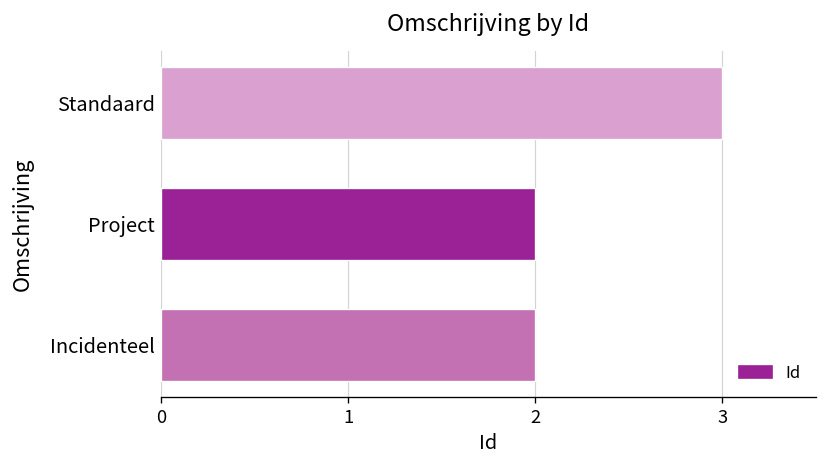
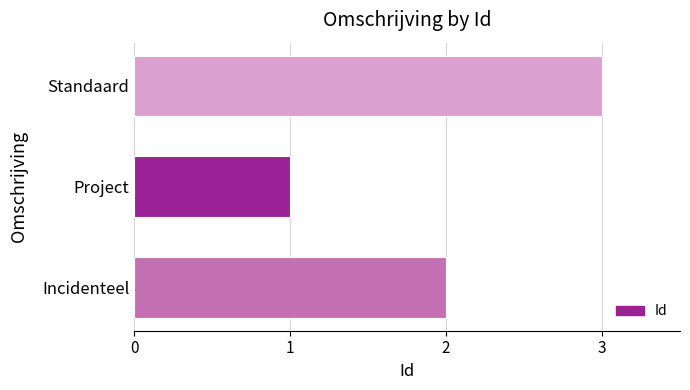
Project: 2 -> 1
